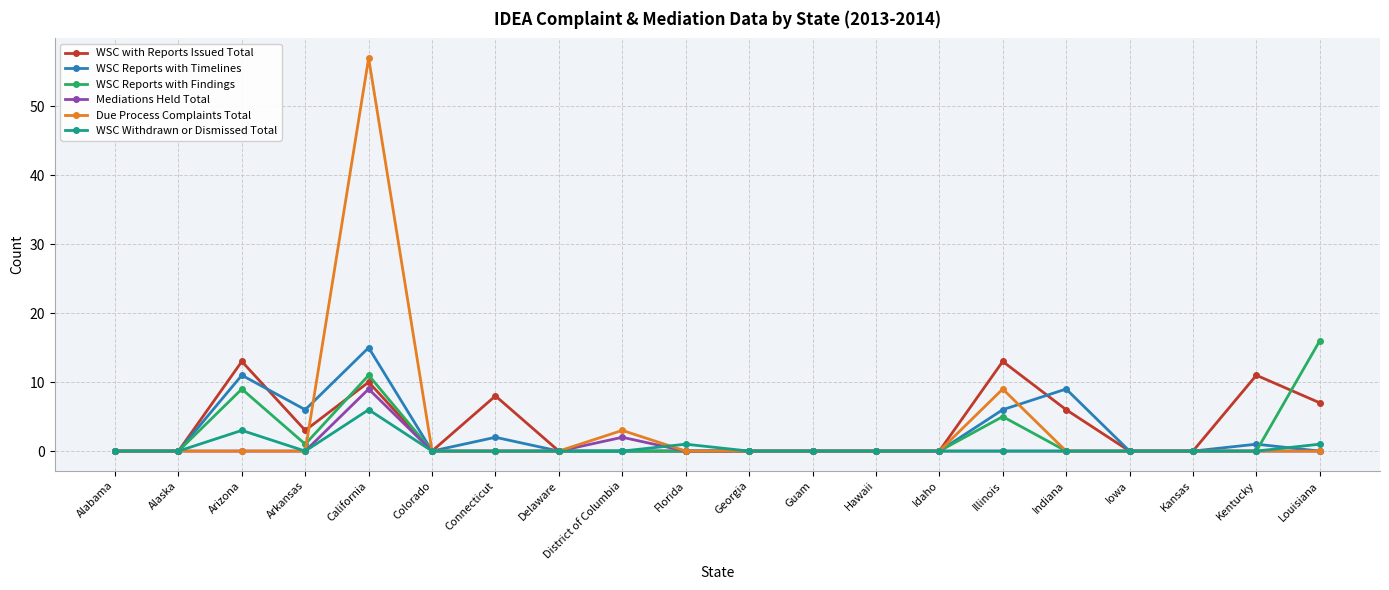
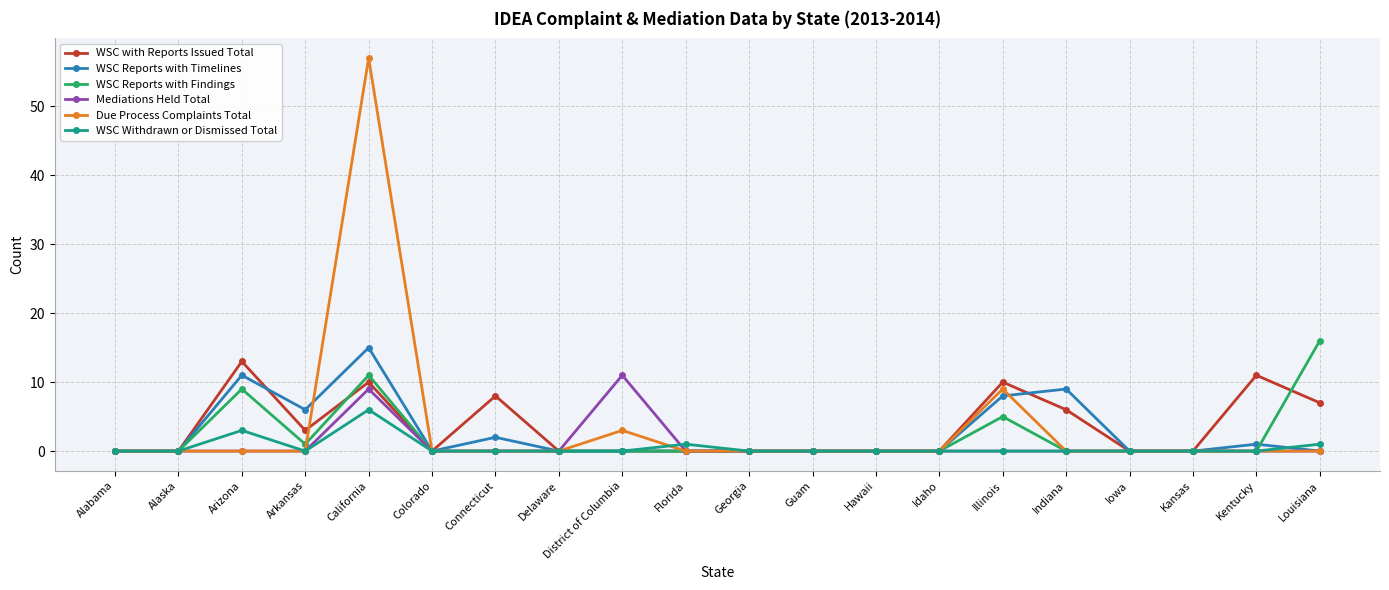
Mediations Held Total, District of Columbia: 2 -> 11
WSC with Reports Issued Total, Illinois: 13 -> 10
WSC Reports with Timelines, Illinois: 6 -> 8
